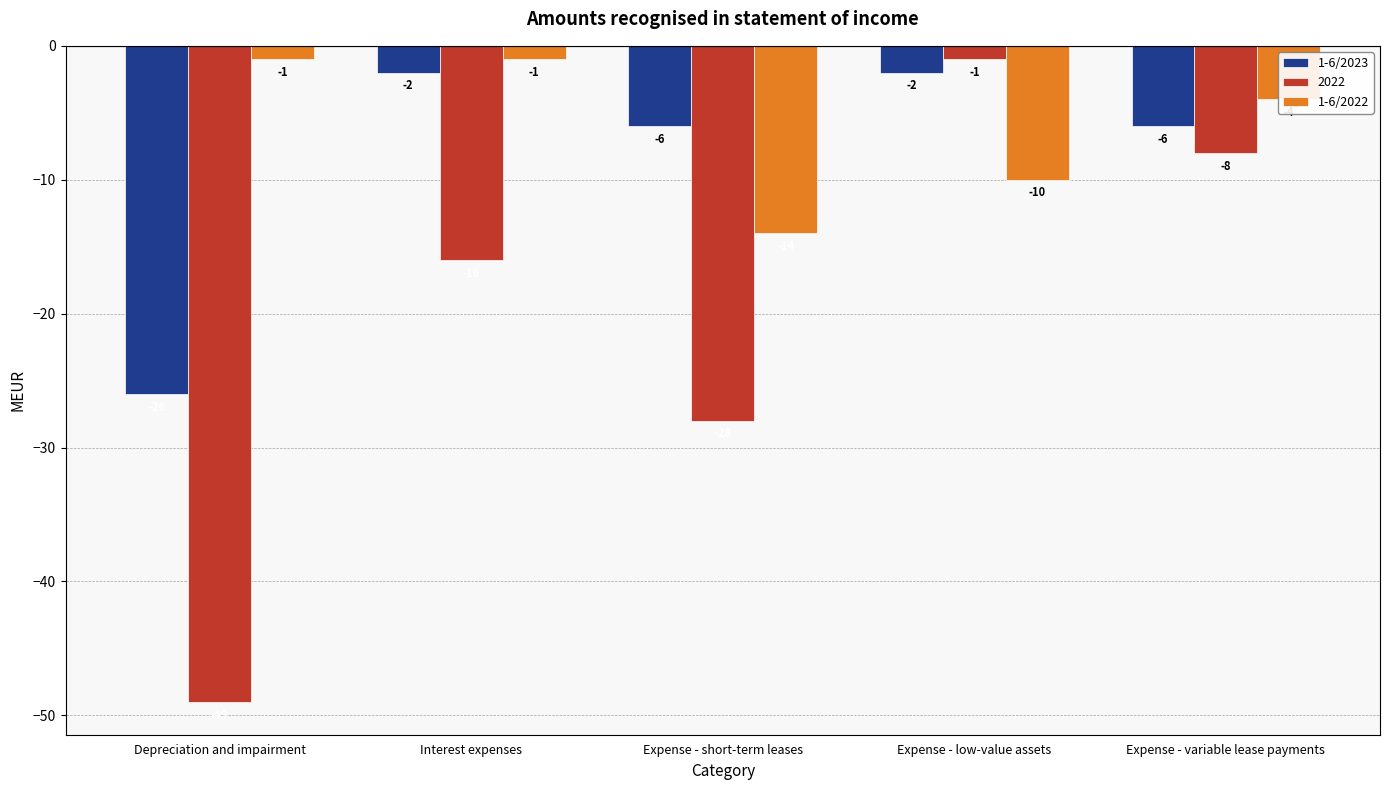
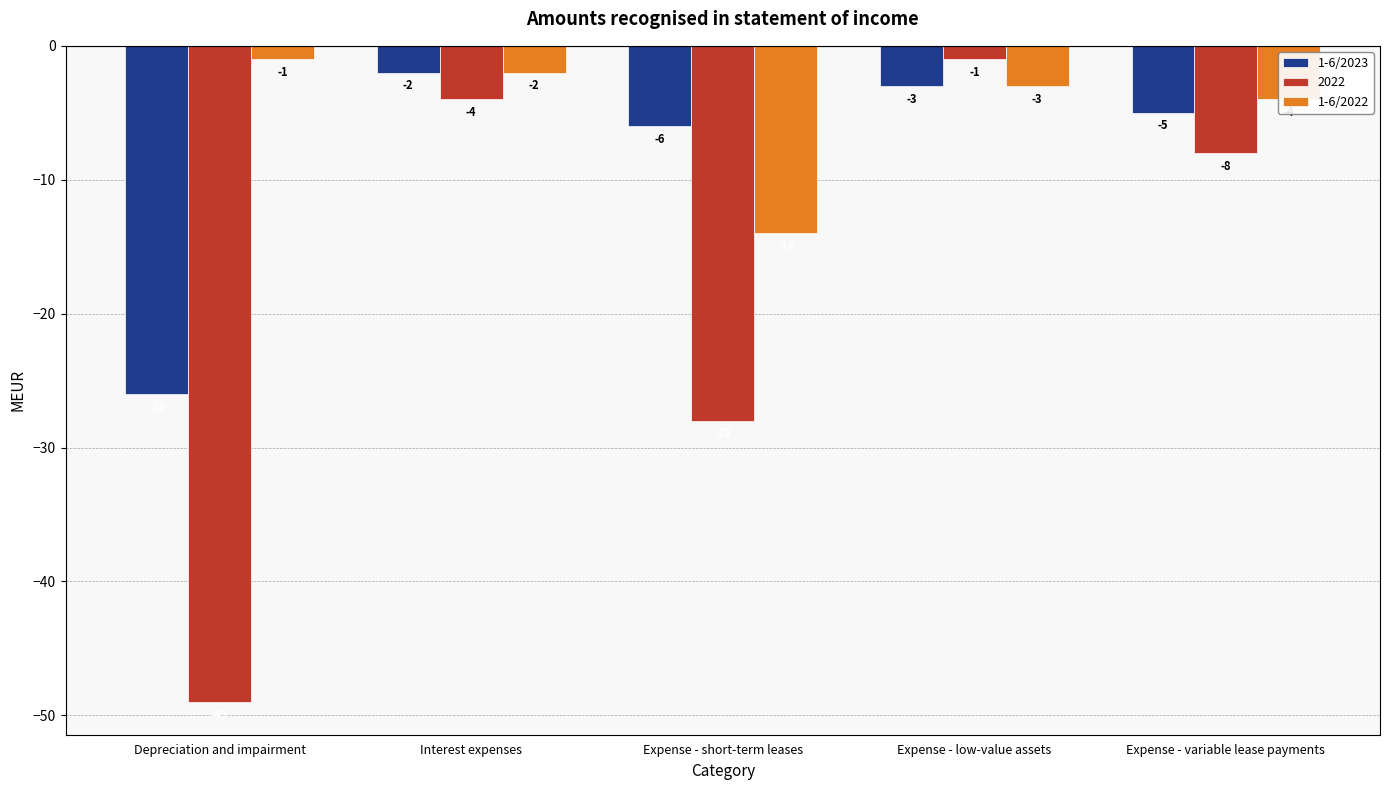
2022, Interest expenses: -16 -> -4
1-6/2022, Interest expenses: -1 -> -2
1-6/2023, Expense - low-value assets: -2 -> -3
1-6/2022, Expense - low-value assets: -10 -> -3
1-6/2023, Expense - variable lease payments: -6 -> -5
